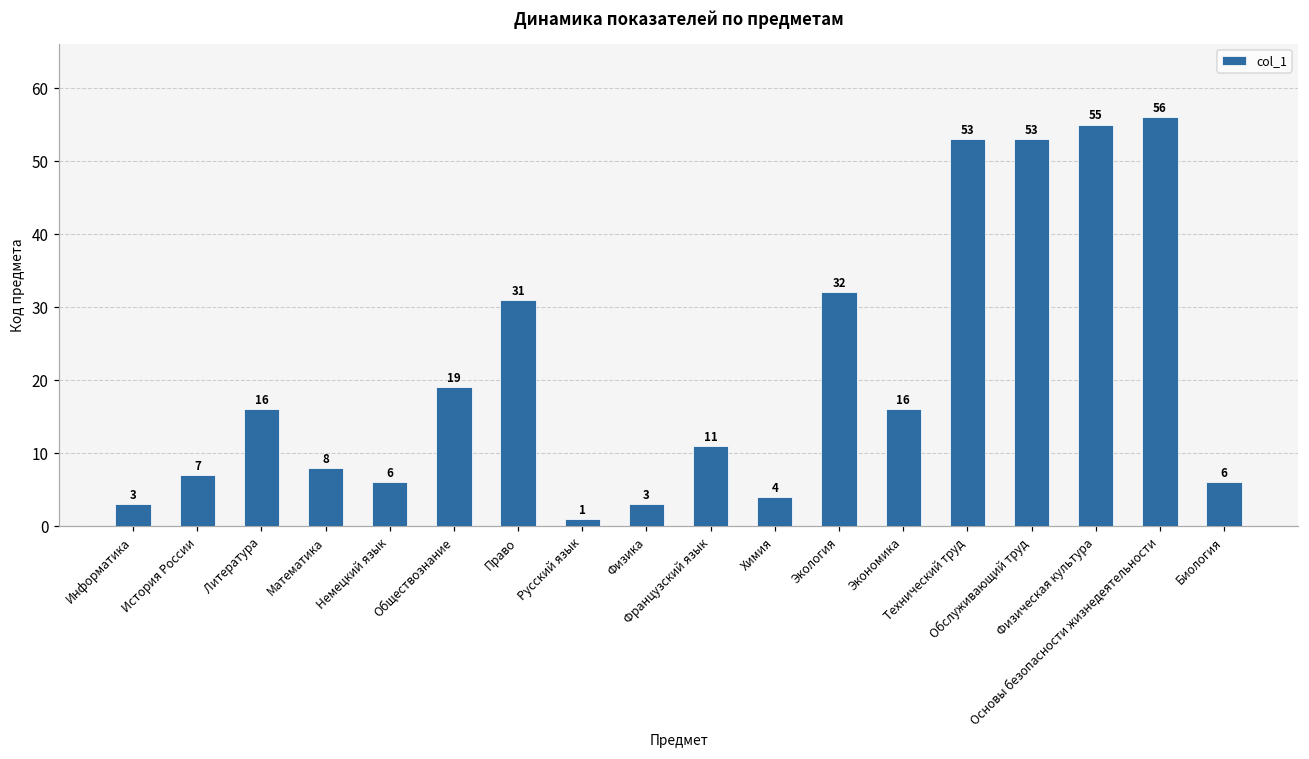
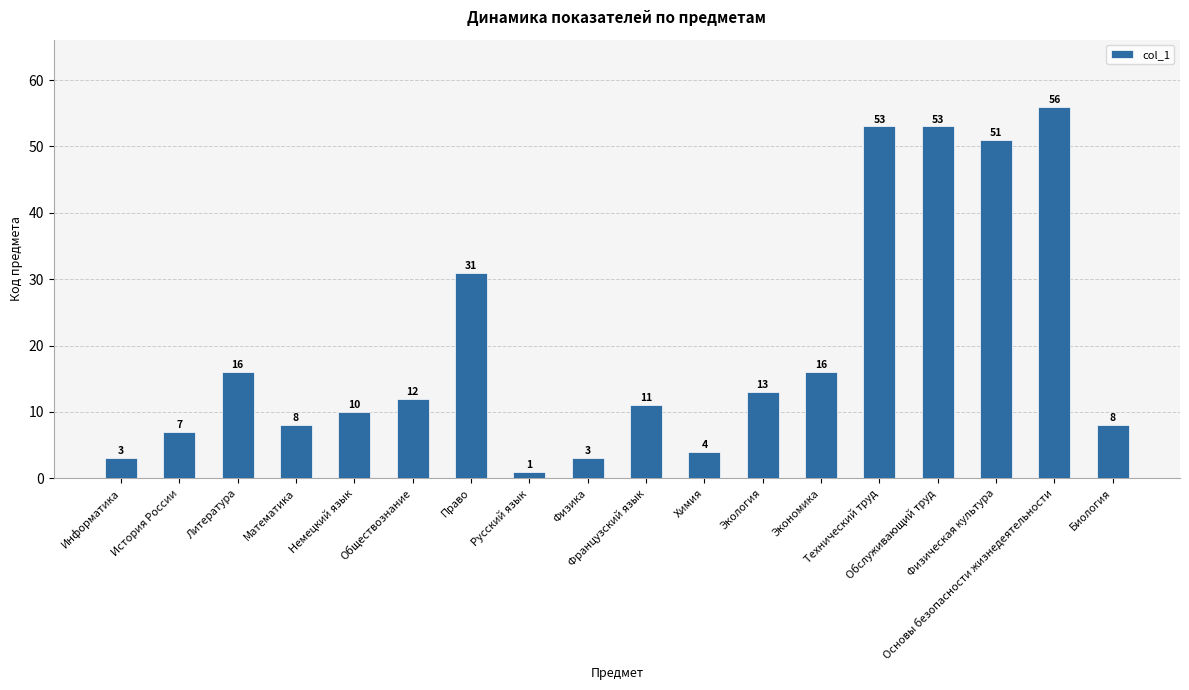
Немецкий язык: 6 -> 10
Обществознание: 19 -> 12
Экология: 32 -> 13
Физическая культура: 55 -> 51
Биология: 6 -> 8
